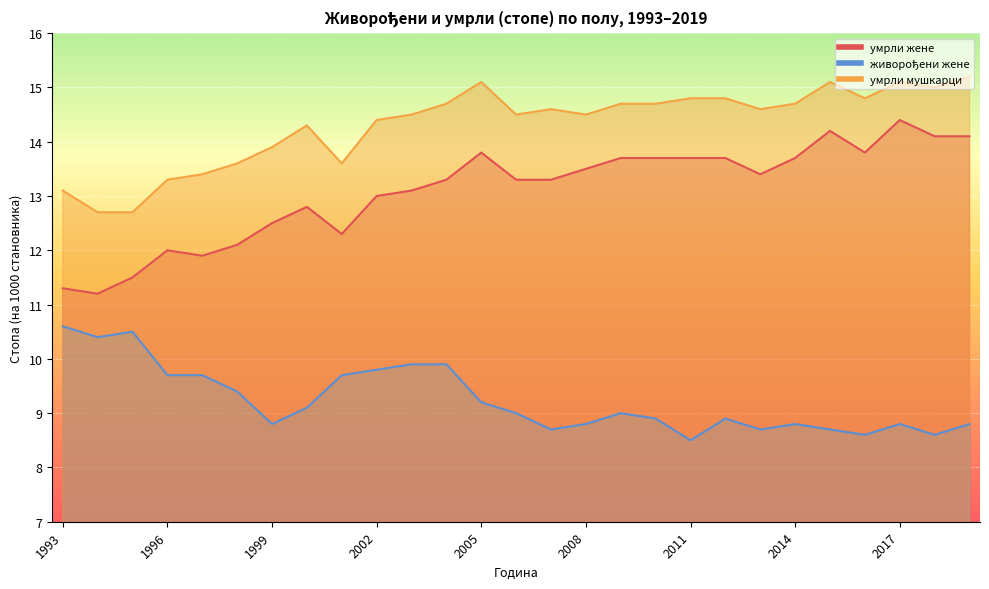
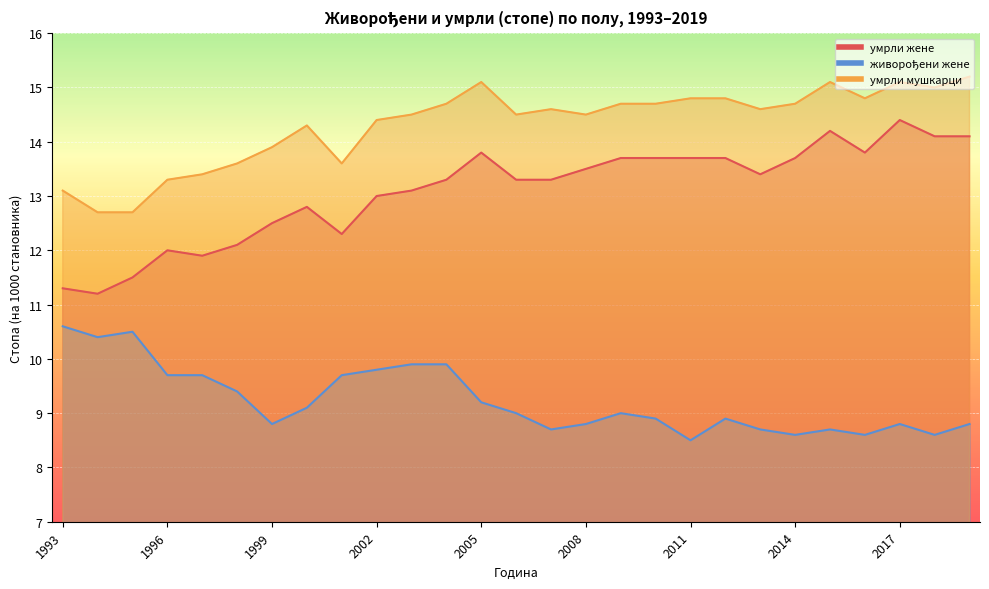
живорођени жене, 2014: 8.8 -> 8.6
